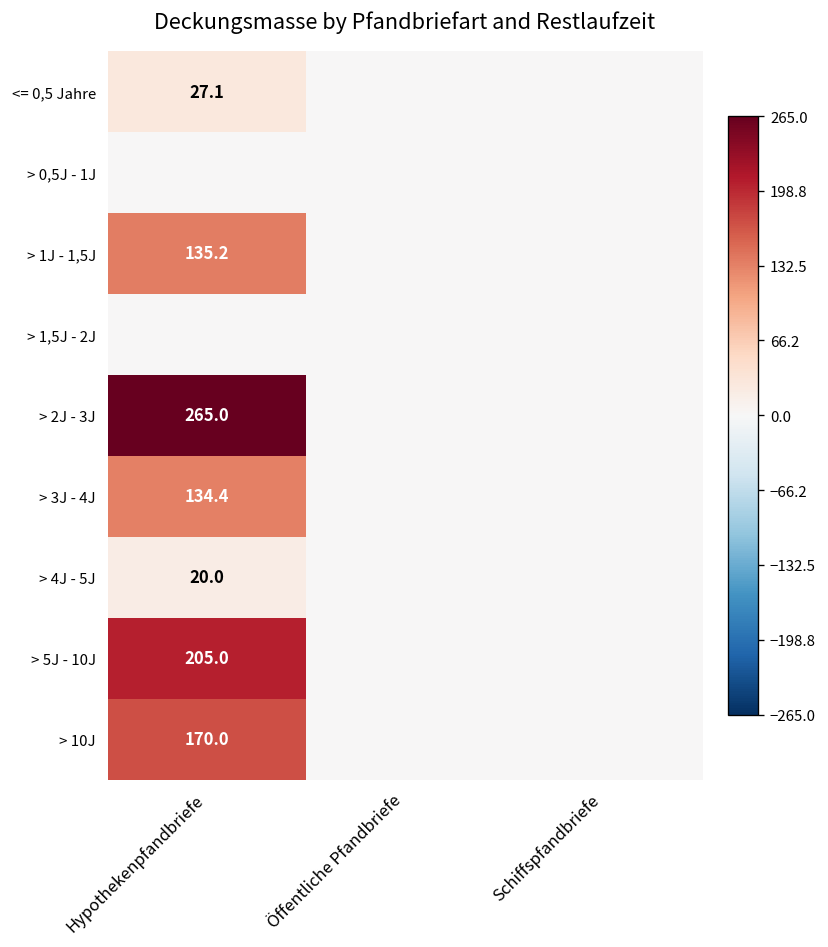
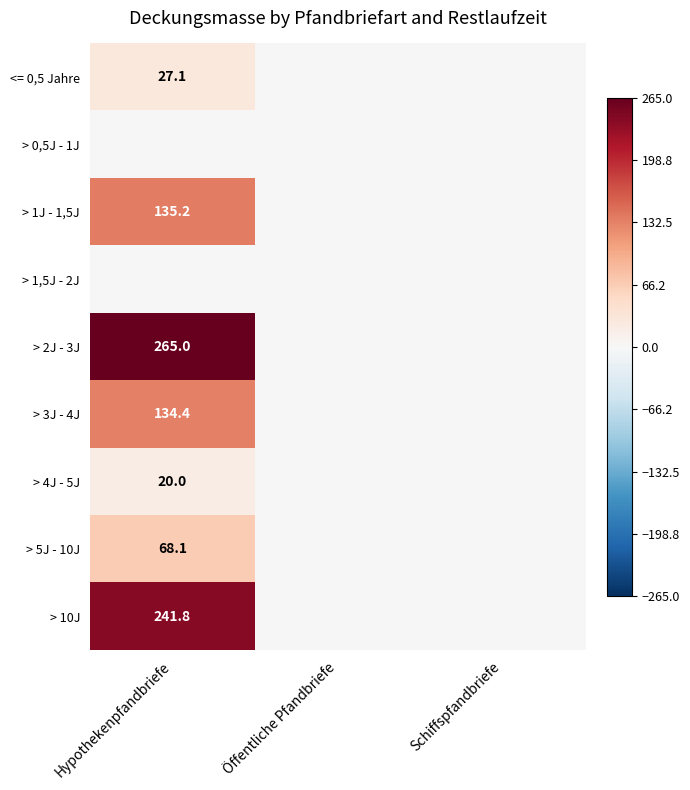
> 5J - 10J, Hypothekenpfandbriefe: 205.0 -> 68.1
> 10J, Hypothekenpfandbriefe: 170.0 -> 241.8
